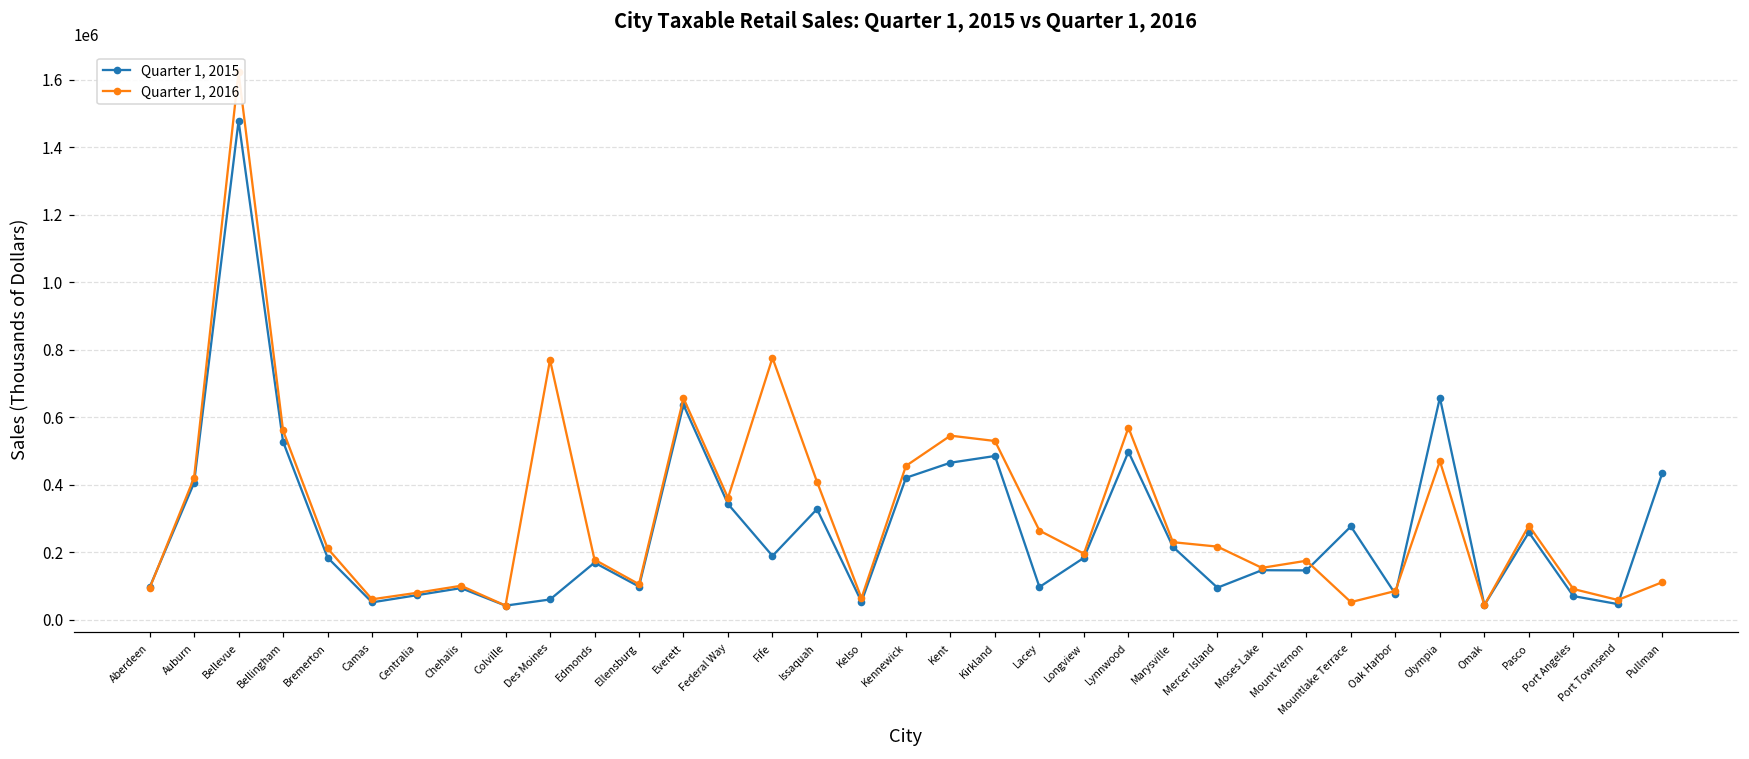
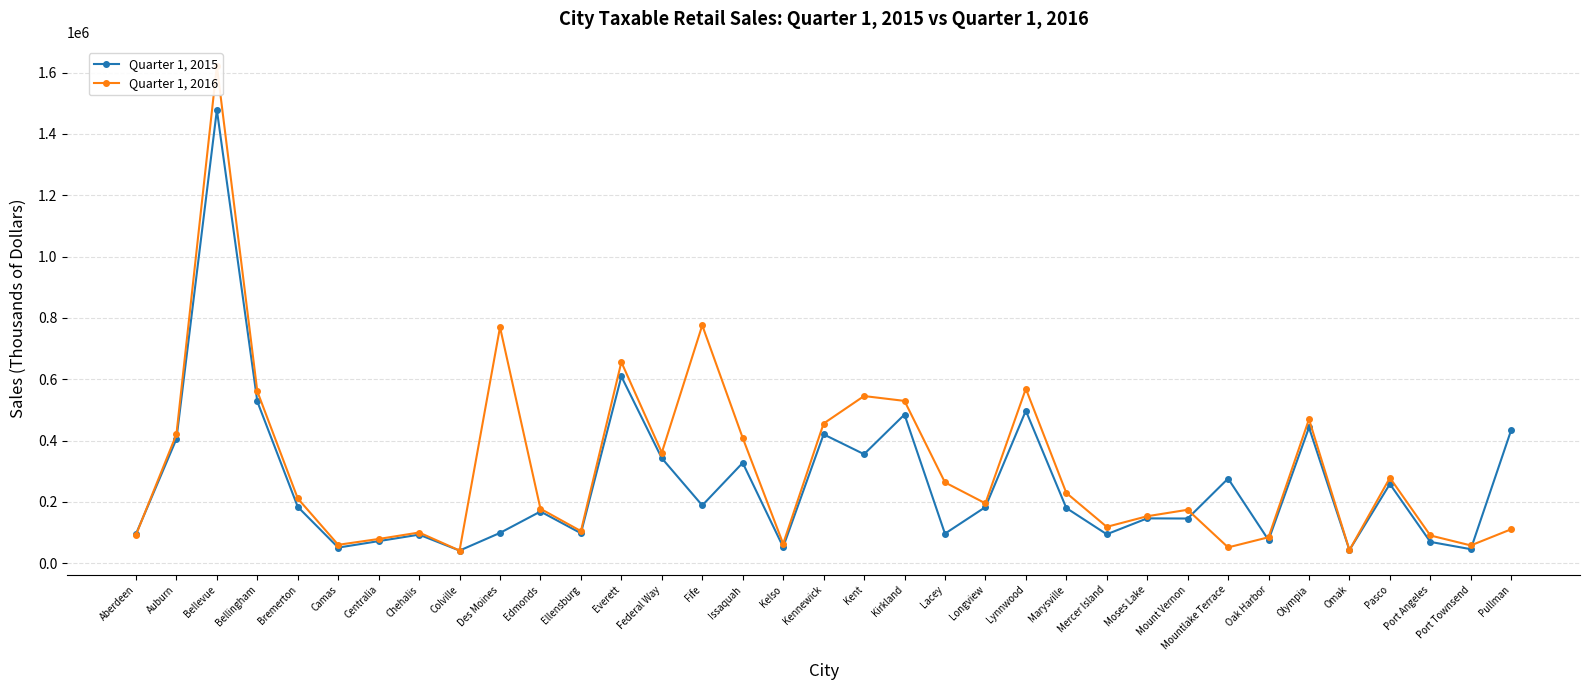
Quarter 1, 2015, Des Moines: 60000 -> 100000
Quarter 1, 2015, Everett: 640000 -> 610000
Quarter 1, 2015, Kent: 470000 -> 360000
Quarter 1, 2015, Marysville: 220000 -> 180000
Quarter 1, 2016, Mercer Island: 220000 -> 120000
Quarter 1, 2015, Olympia: 660000 -> 440000
